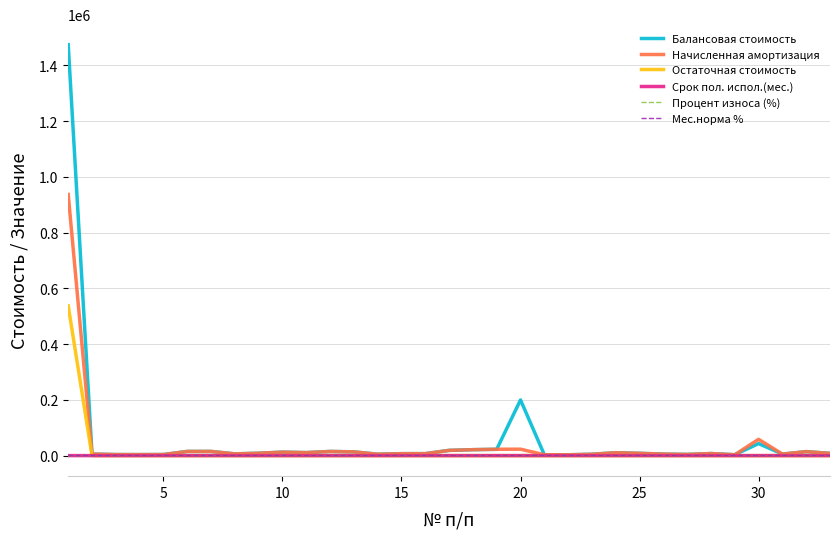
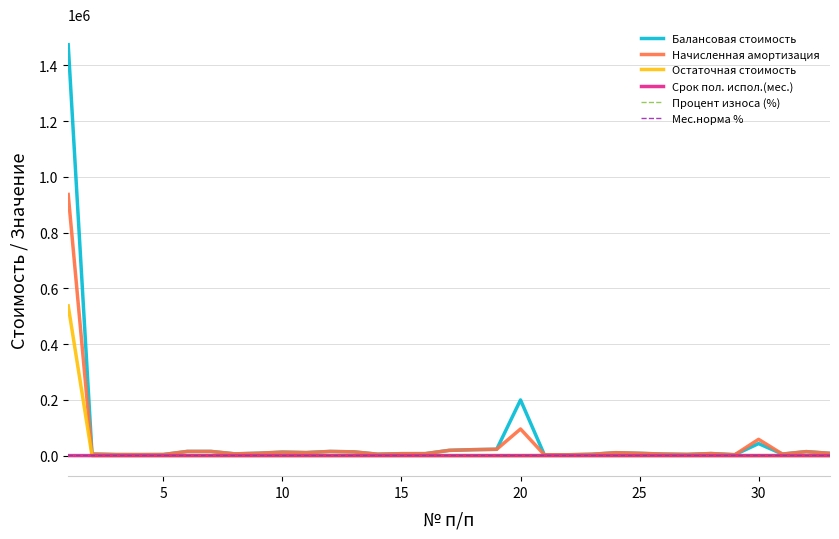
Начисленная амортизация, 20: 20000 -> 100000
